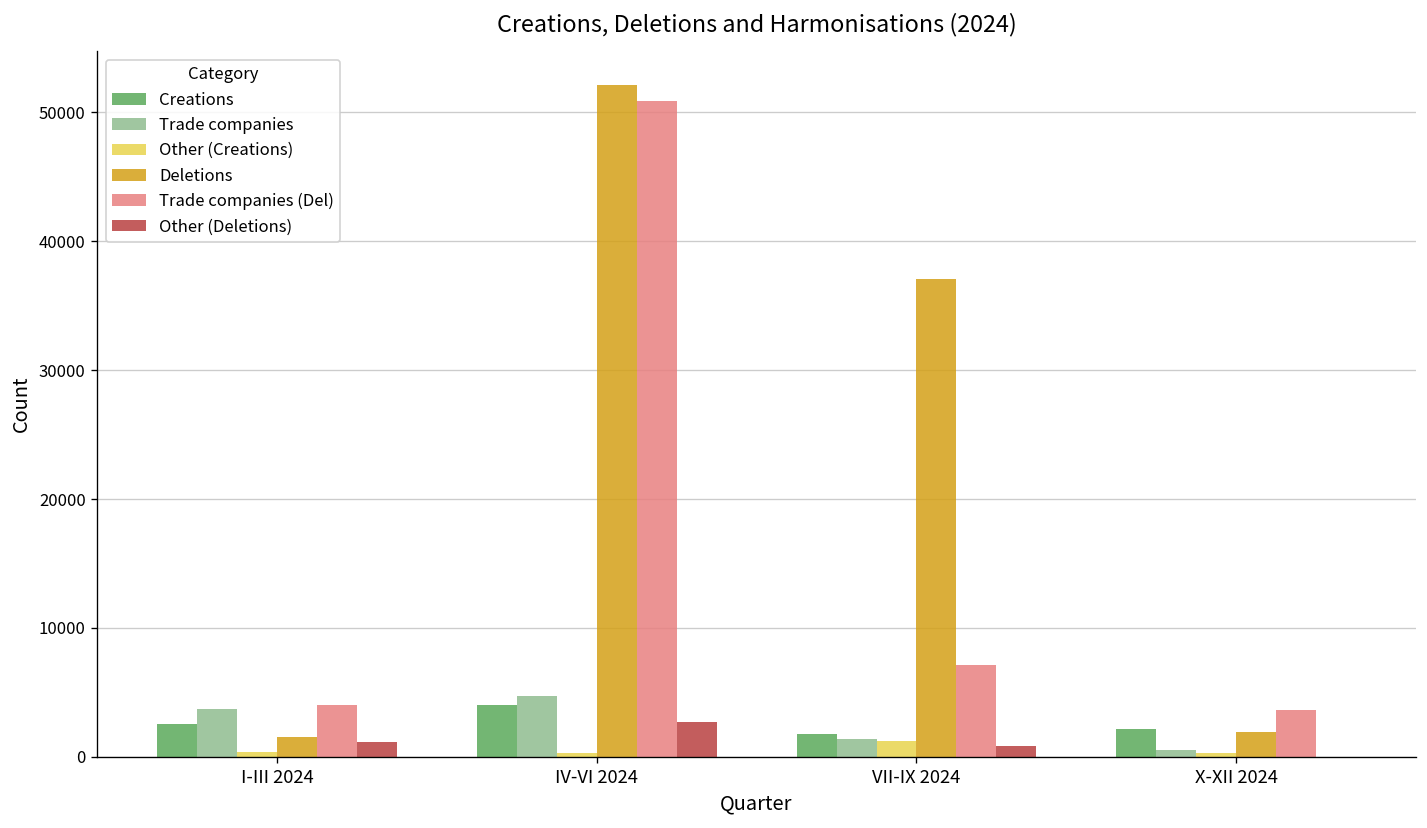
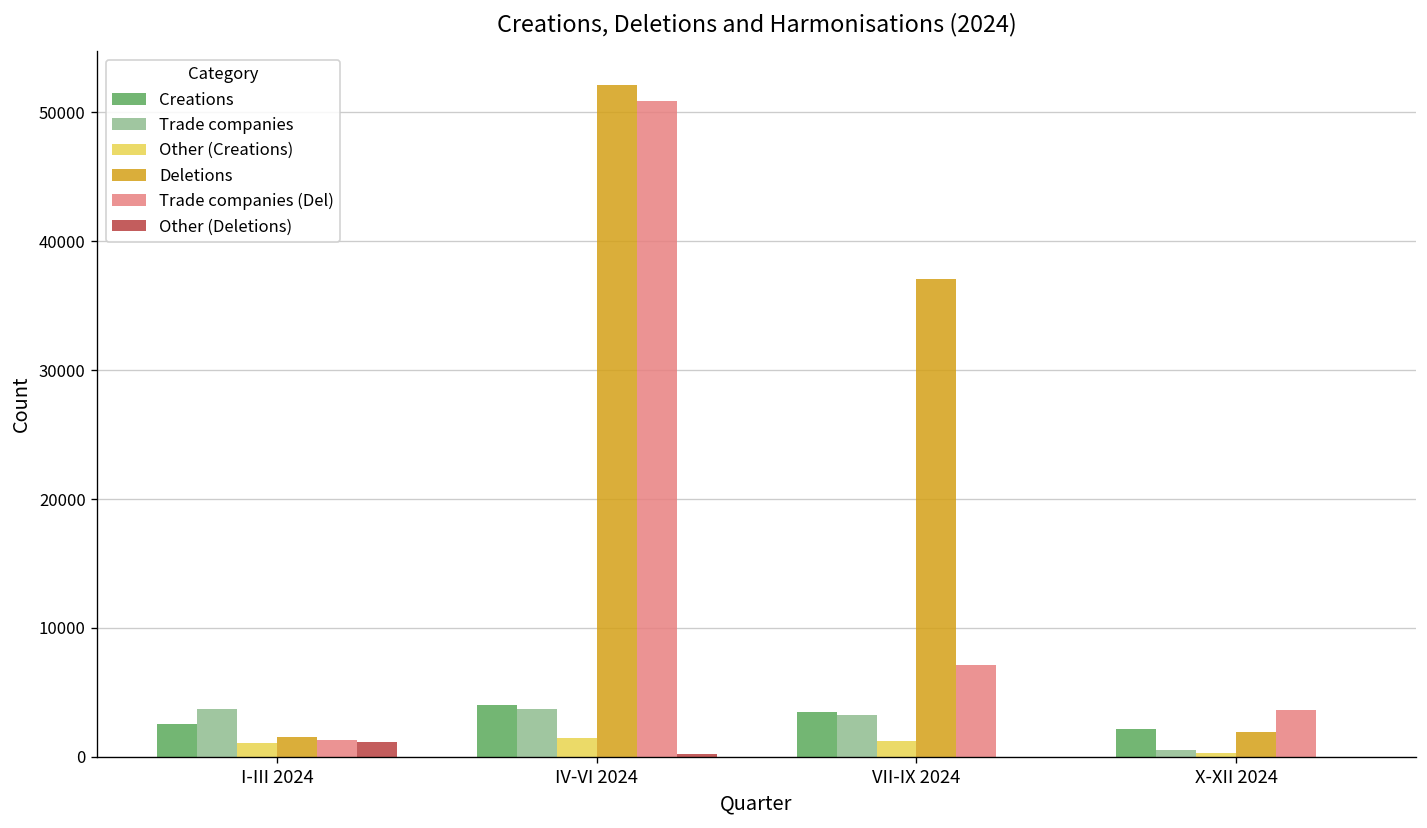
Other (Creations), I-III 2024: 400 -> 1100
Trade companies (Del), I-III 2024: 4000 -> 1300
Trade companies, IV-VI 2024: 4700 -> 3700
Other (Creations), IV-VI 2024: 300 -> 1500
Other (Deletions), IV-VI 2024: 2700 -> 200
Creations, VII-IX 2024: 1700 -> 3500
Trade companies, VII-IX 2024: 1400 -> 3200
Other (Deletions), VII-IX 2024: 900 -> 0
